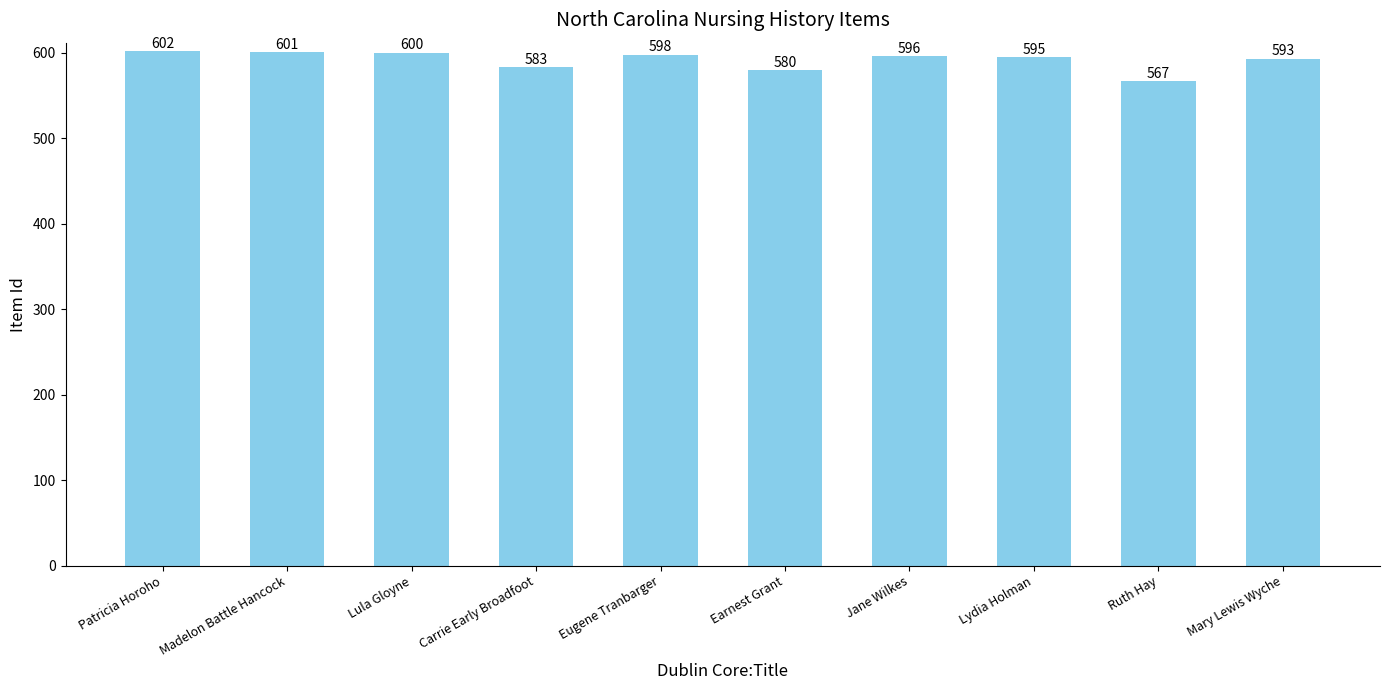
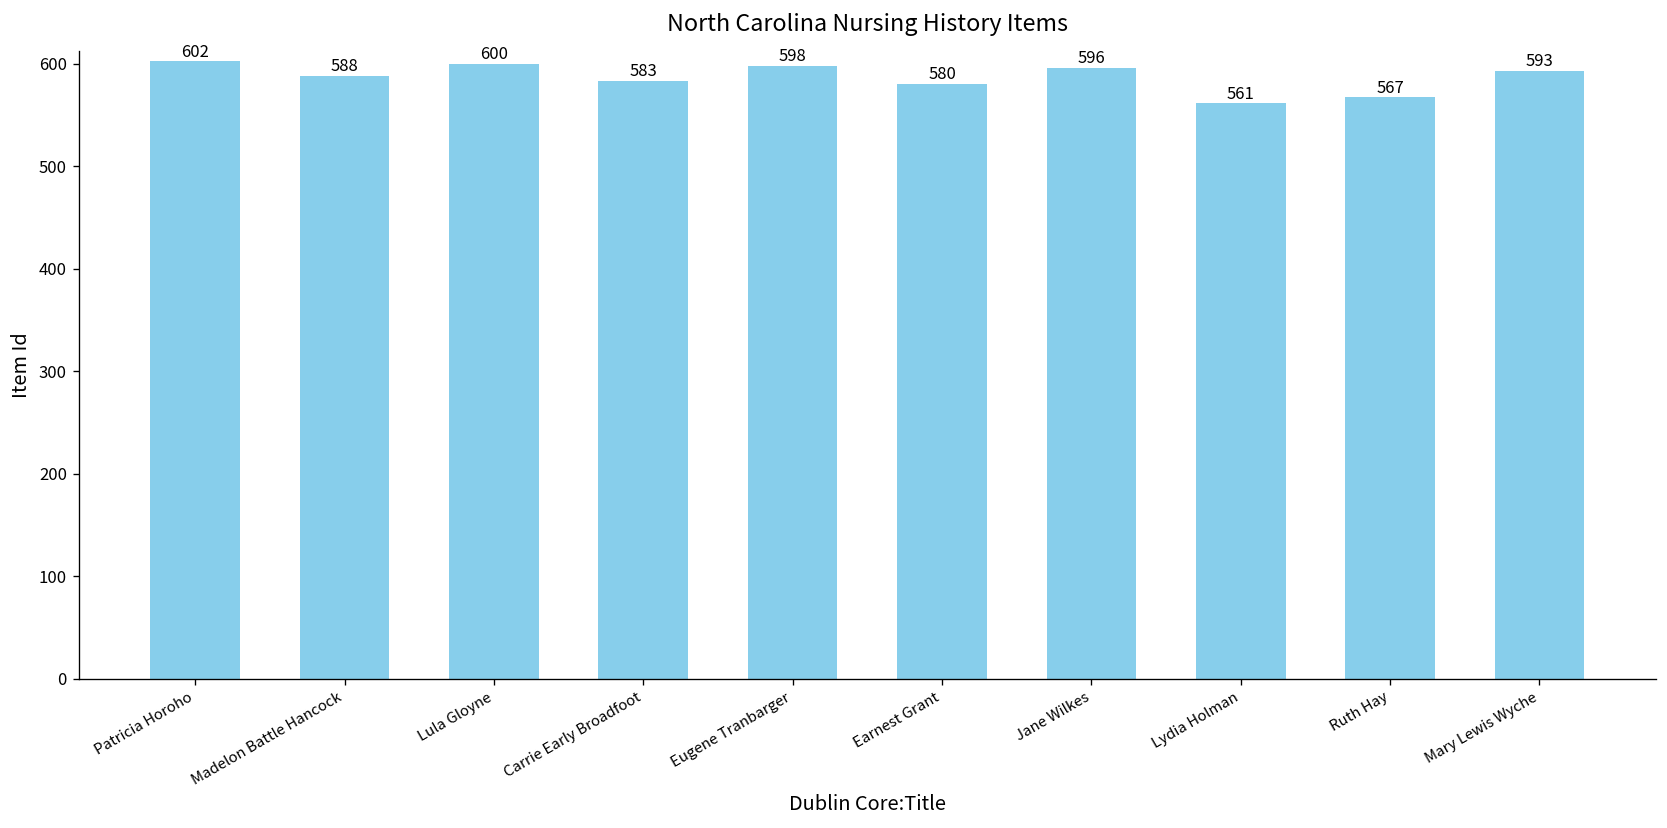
Madelon Battle Hancock: 601 -> 588
Lydia Holman: 595 -> 561
